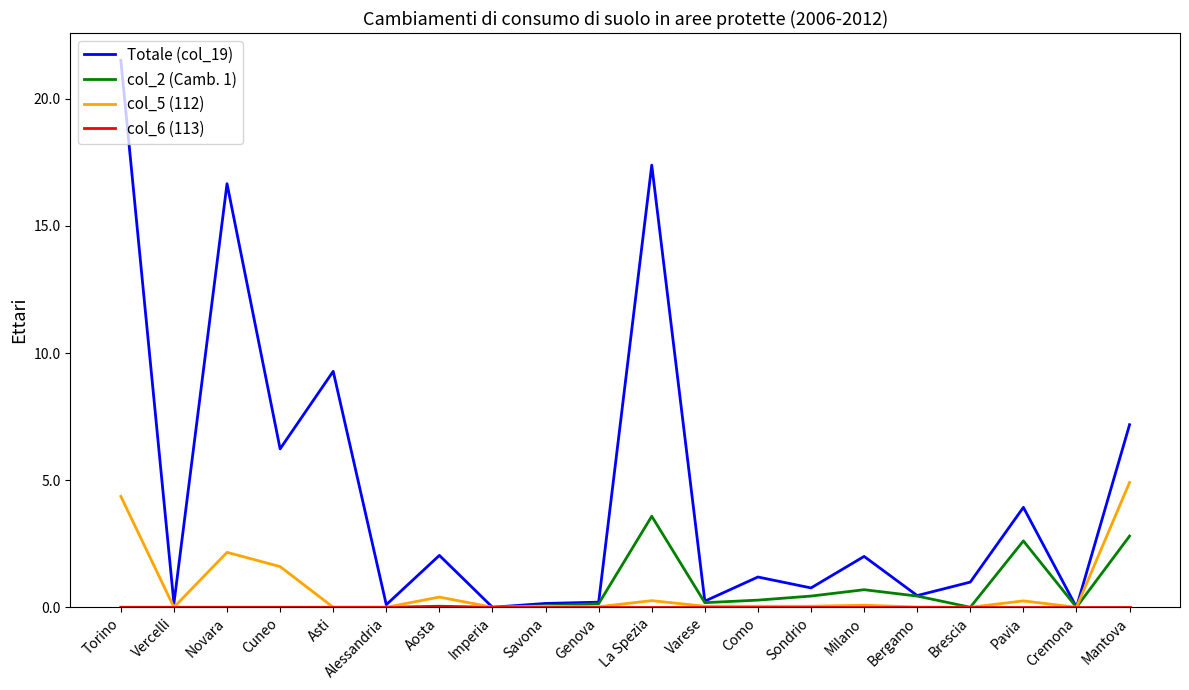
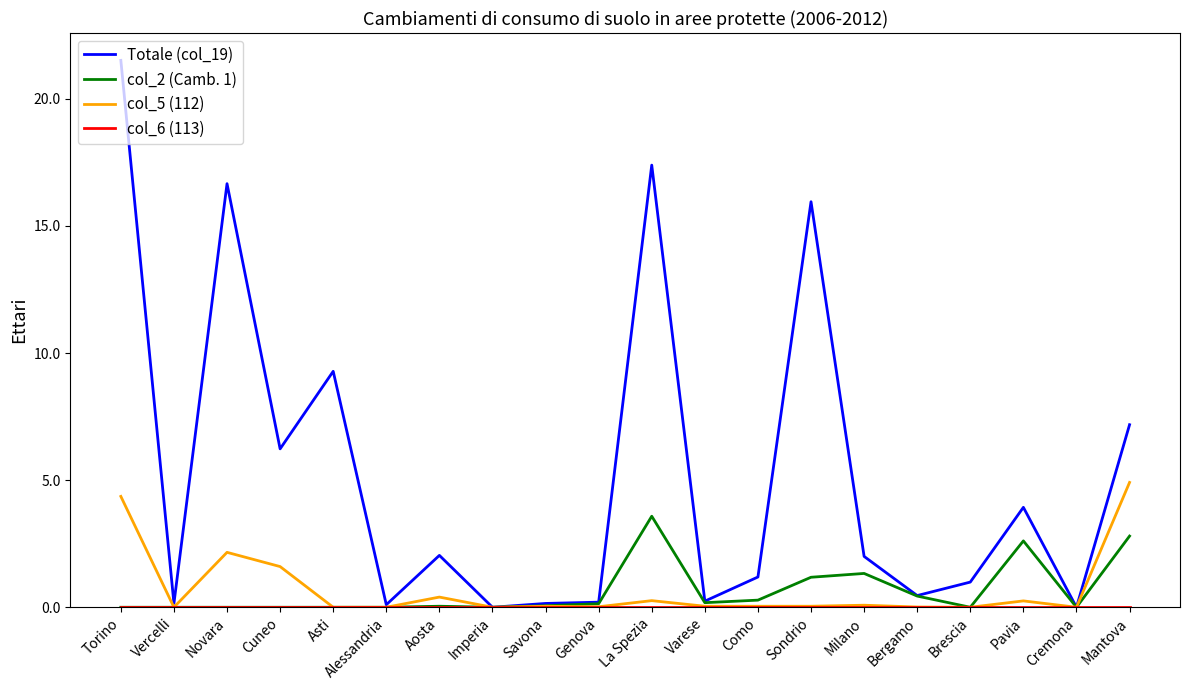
Totale (col_19), Sondrio: 0.8 -> 16.0
col_2 (Camb. 1), Sondrio: 0.4 -> 1.2
col_2 (Camb. 1), Milano: 0.7 -> 1.3
